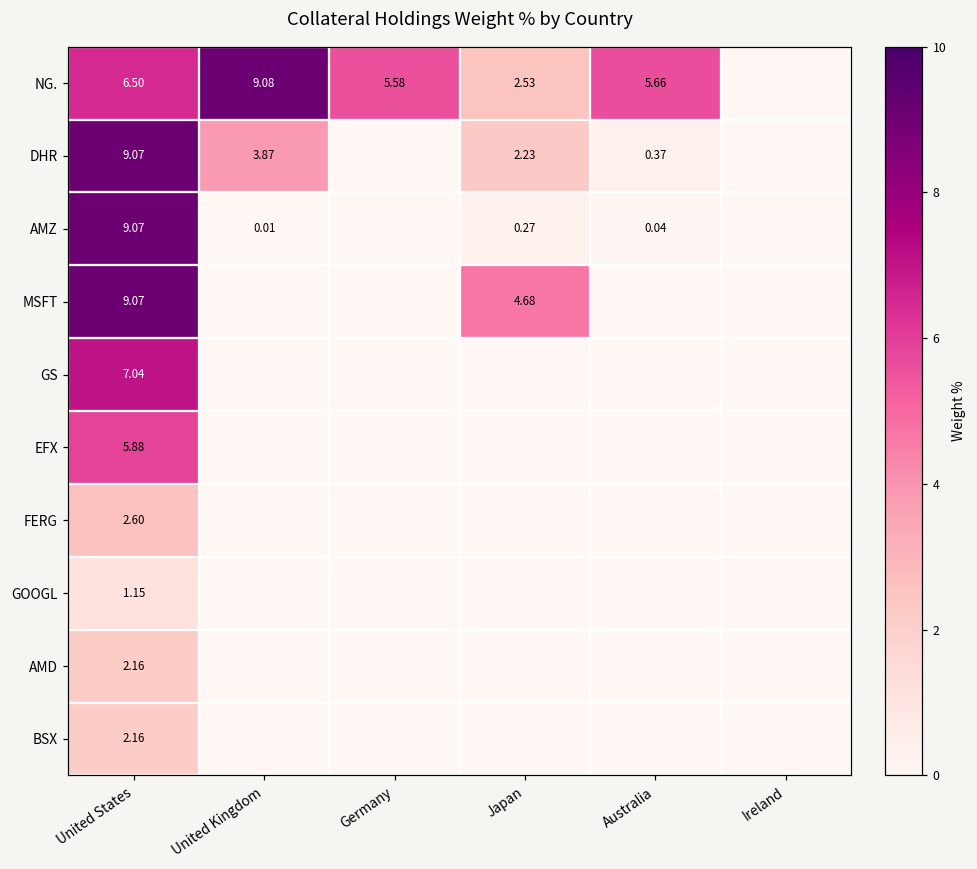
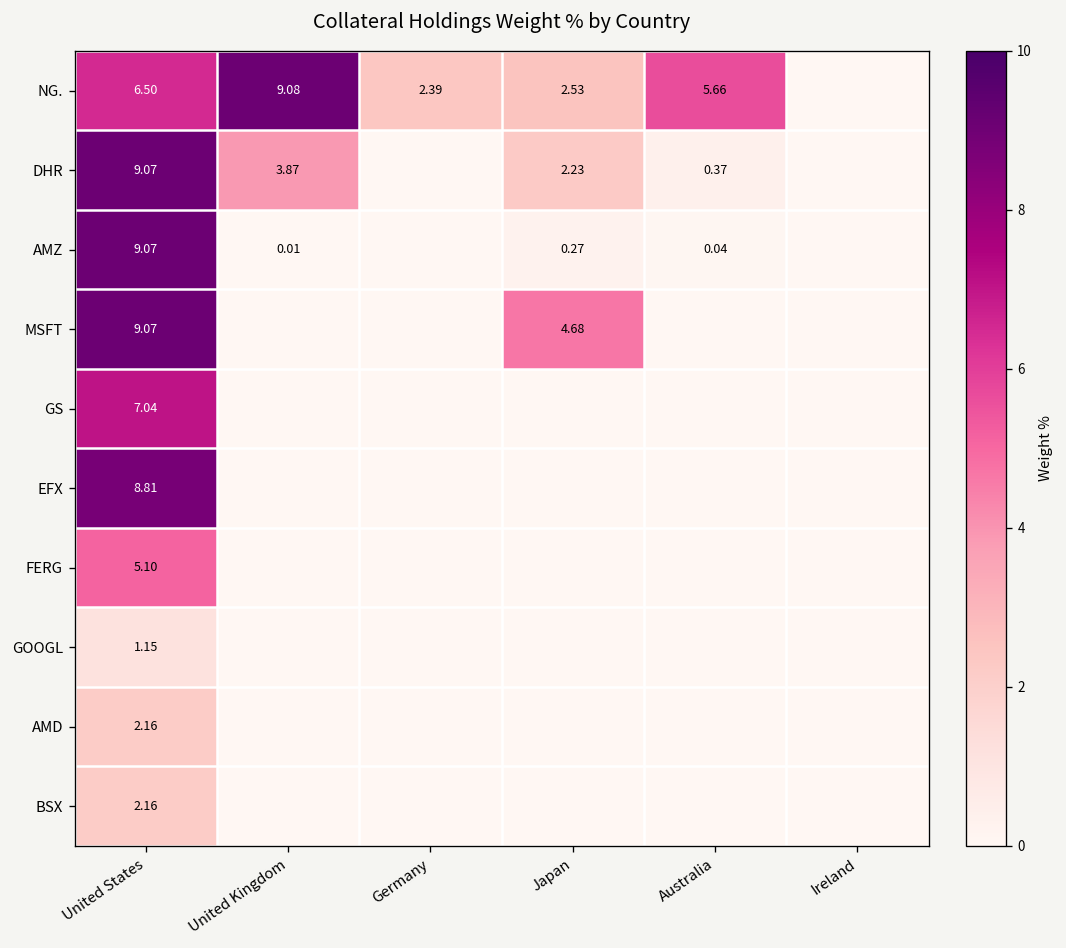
NG., Germany: 5.58 -> 2.39
EFX, United States: 5.88 -> 8.81
FERG, United States: 2.60 -> 5.10
